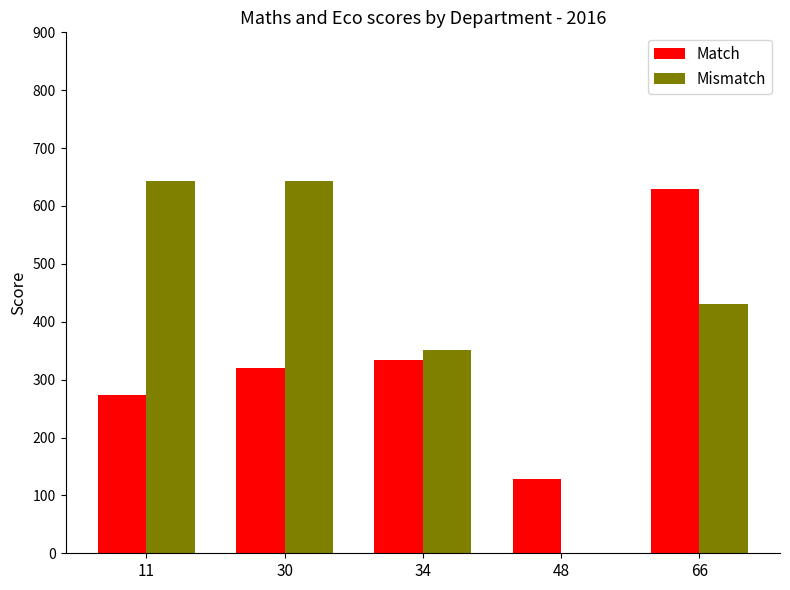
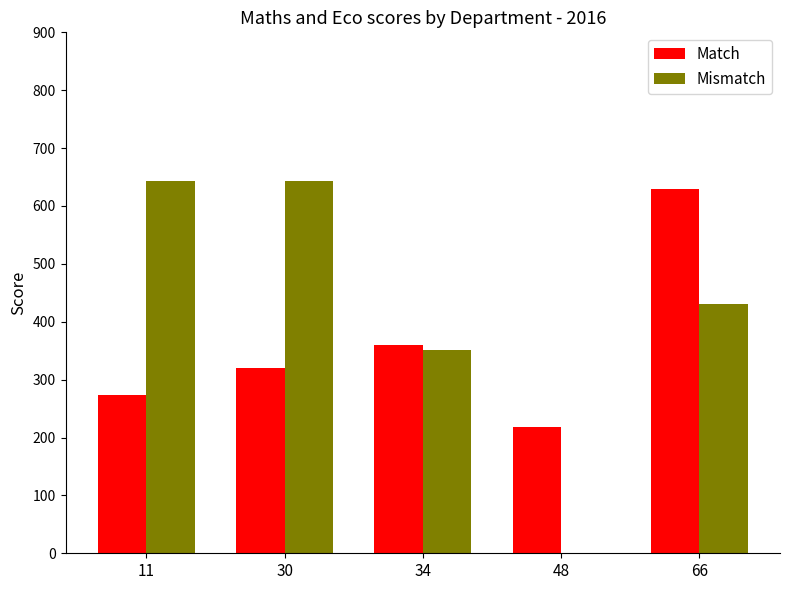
Match, 34: 330 -> 360
Match, 48: 130 -> 220
